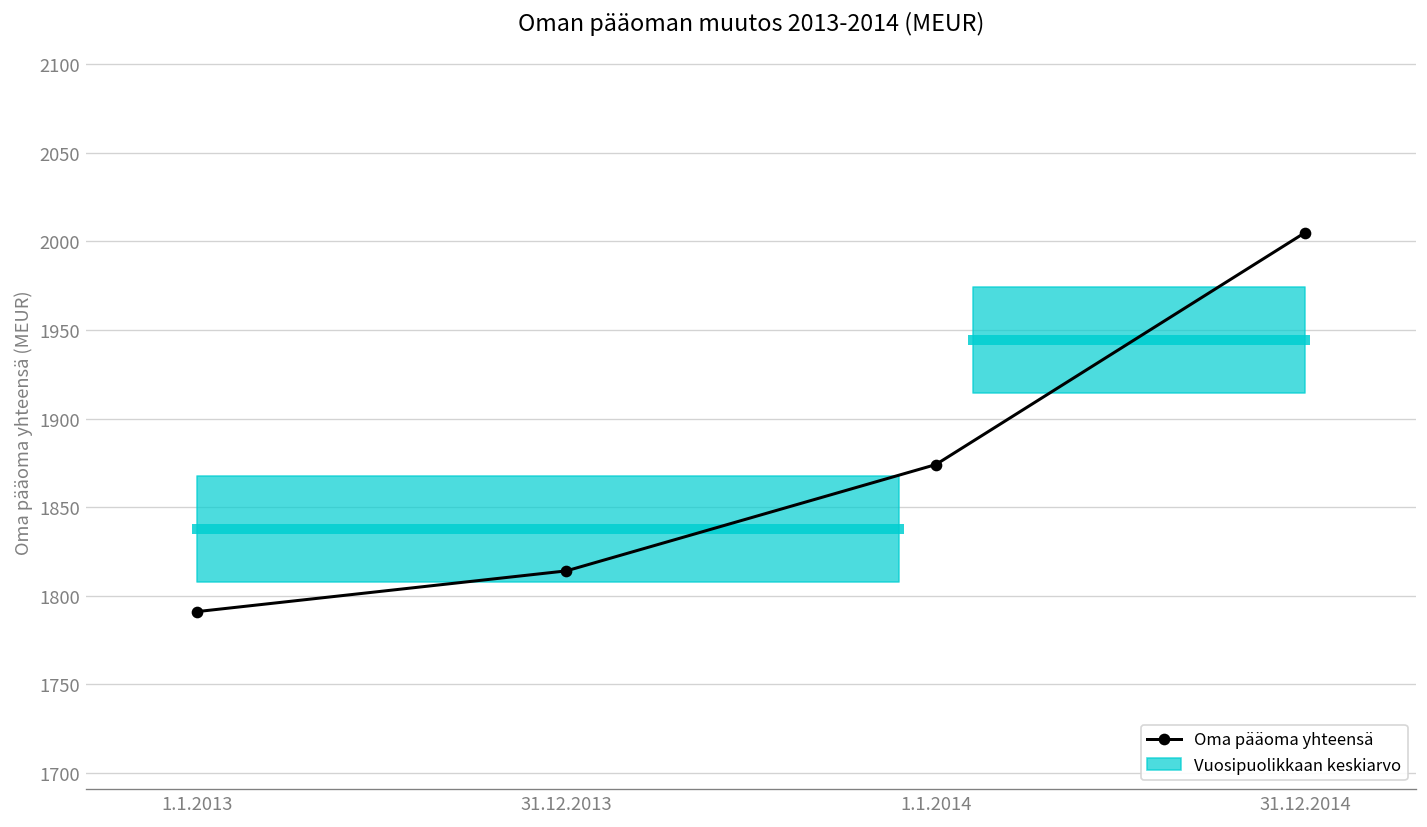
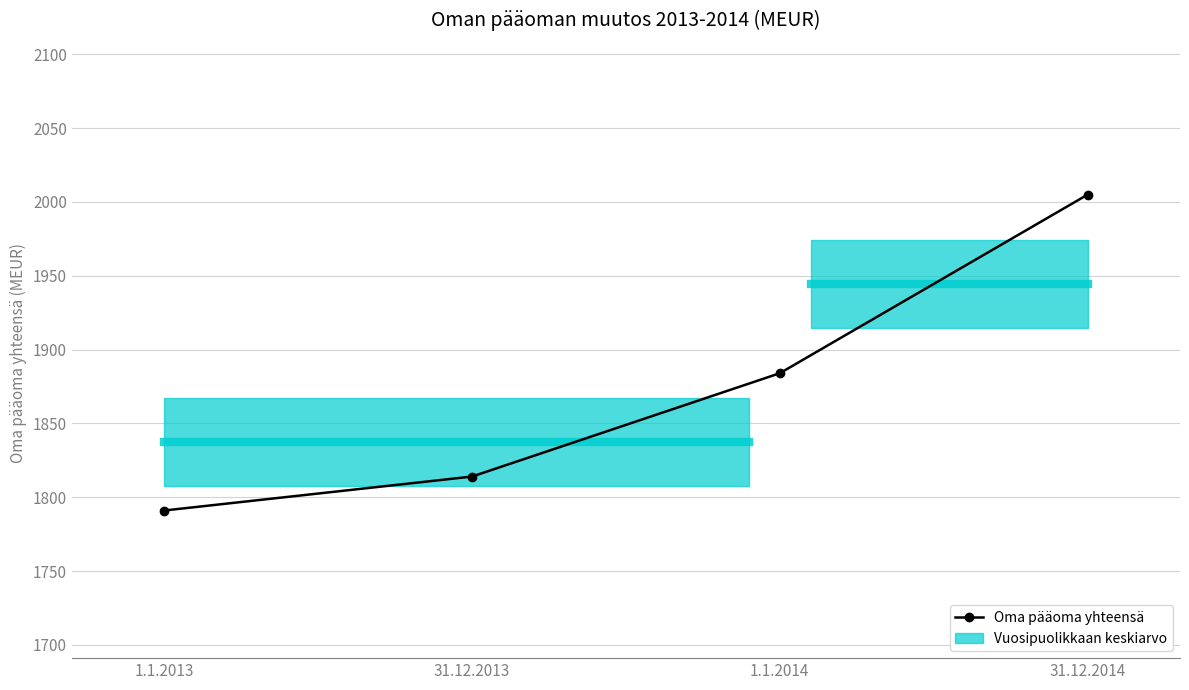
Oma pääoma yhteensä, 1.1.2014: 1874 -> 1884
